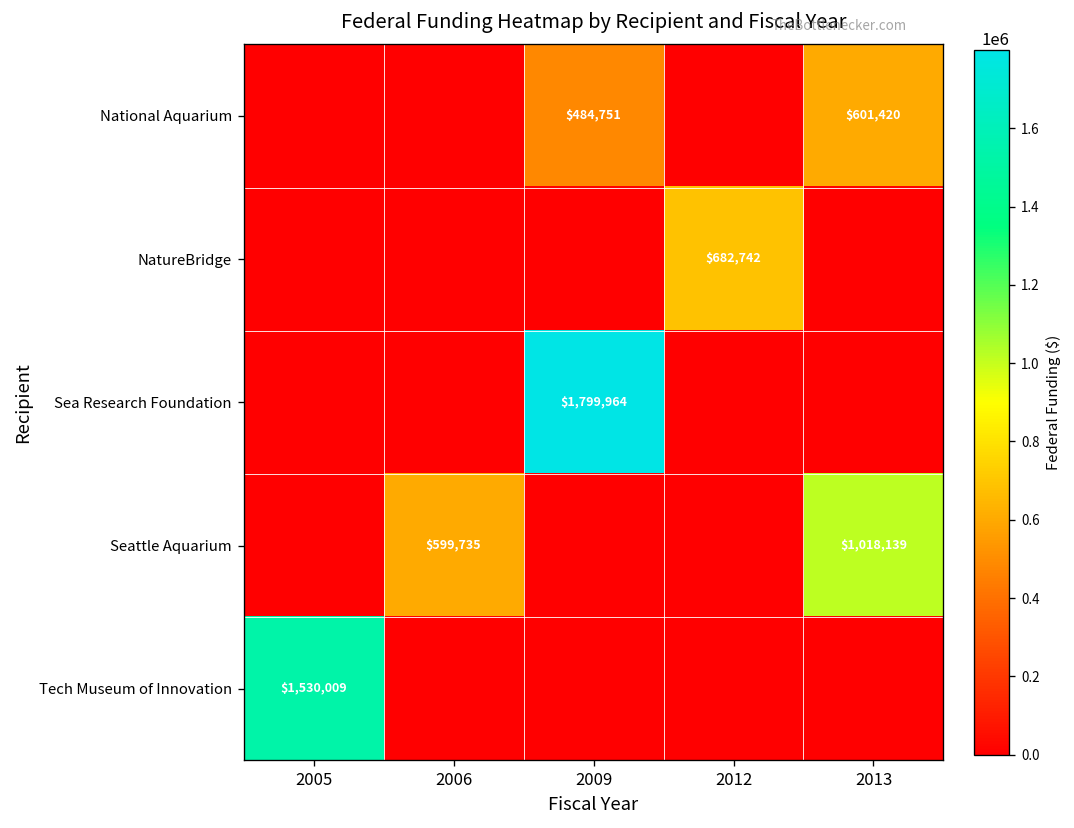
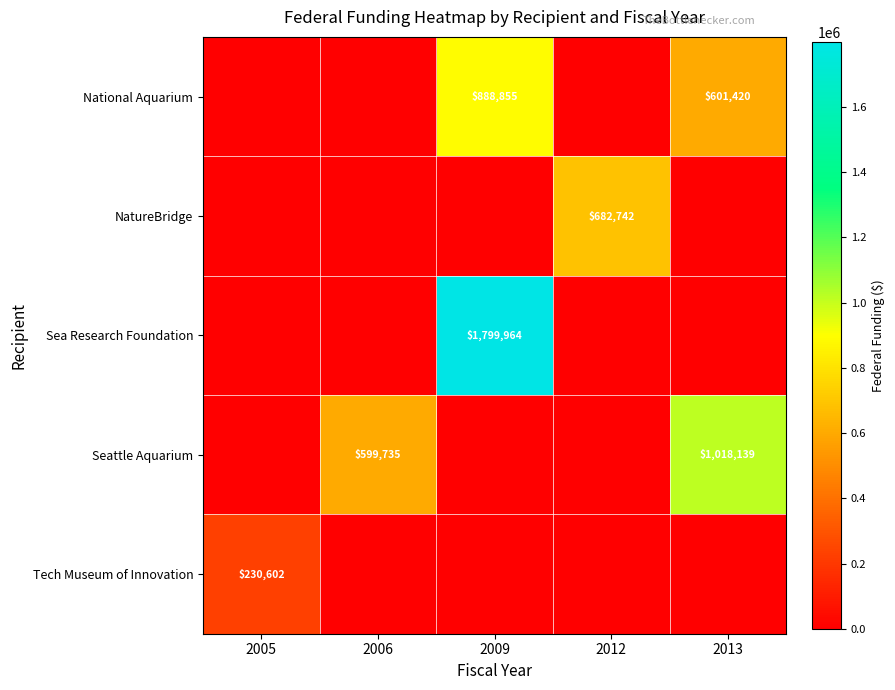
National Aquarium, 2009: $484,751 -> $888,855
Tech Museum of Innovation, 2005: $1,530,009 -> $230,602
